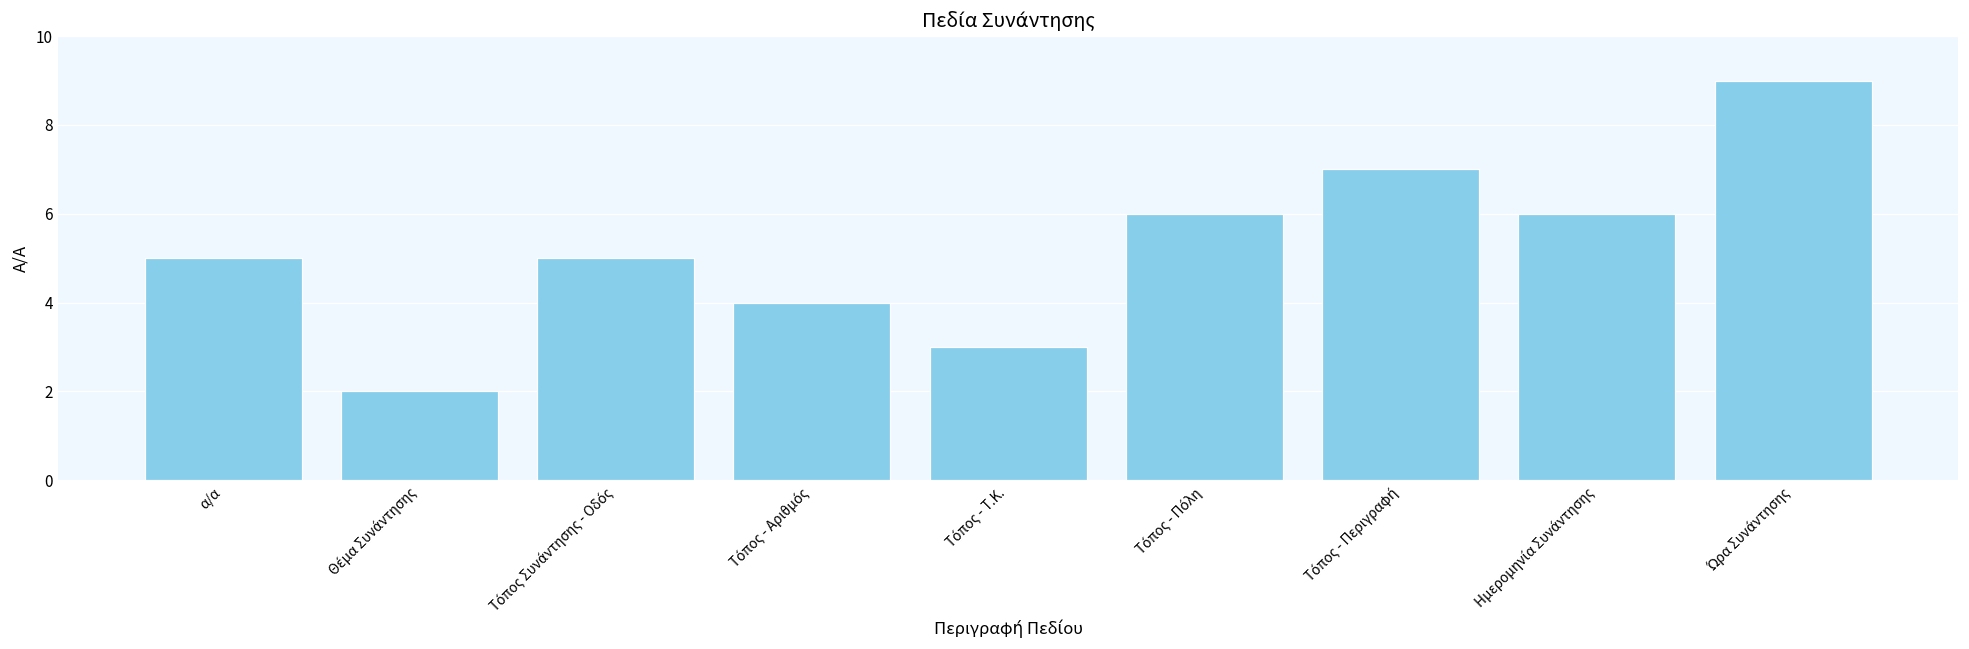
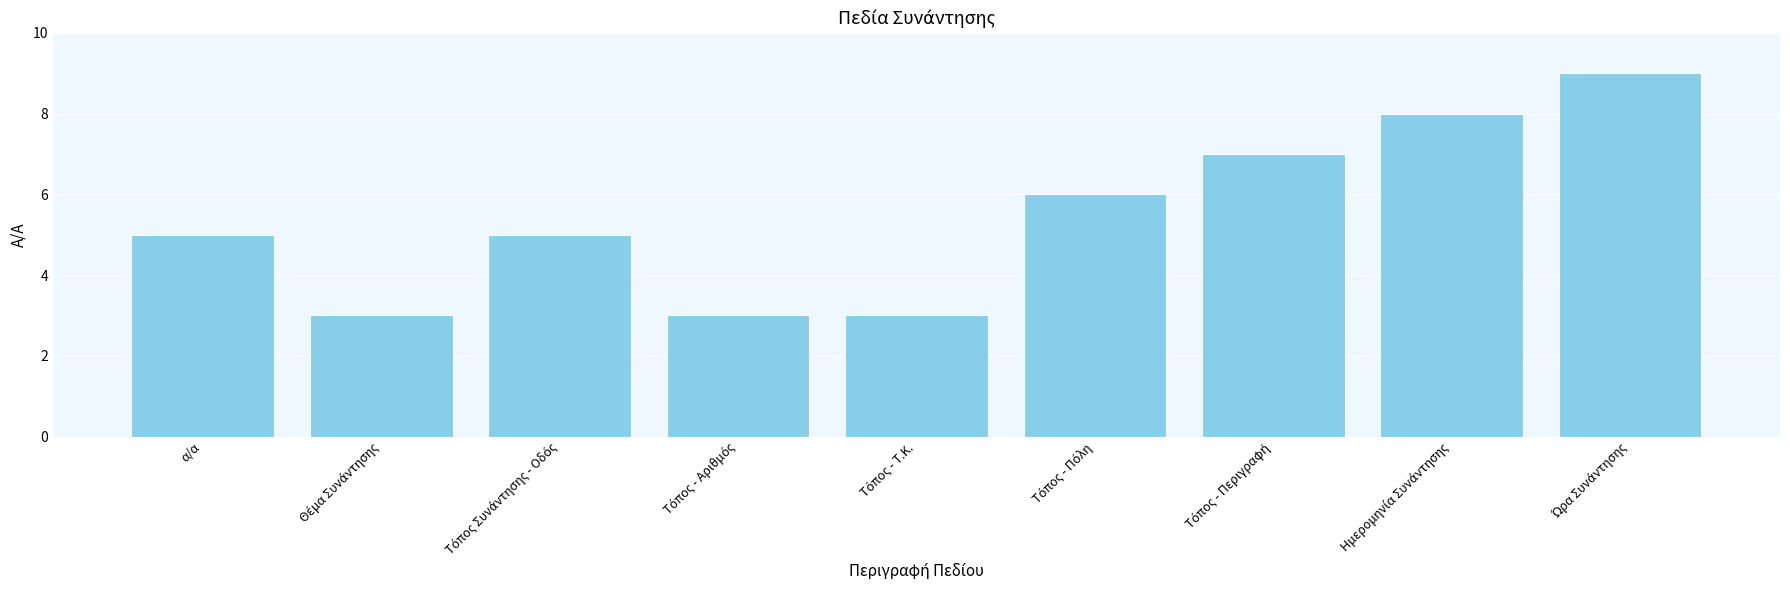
Θέμα Συνάντησης: 2 -> 3
Τόπος - Αριθμός: 4 -> 3
Ημερομηνία Συνάντησης: 6 -> 8
